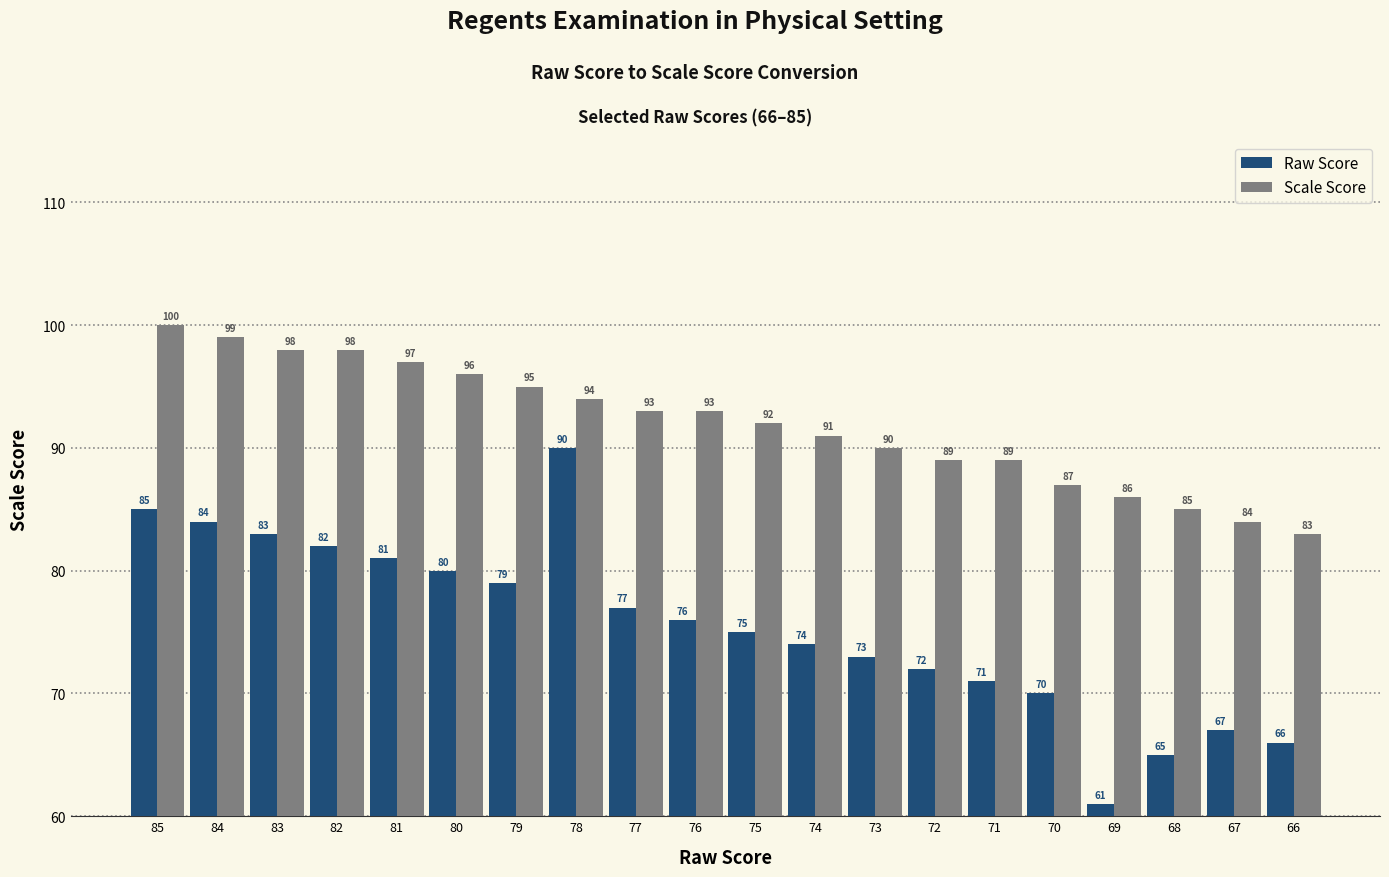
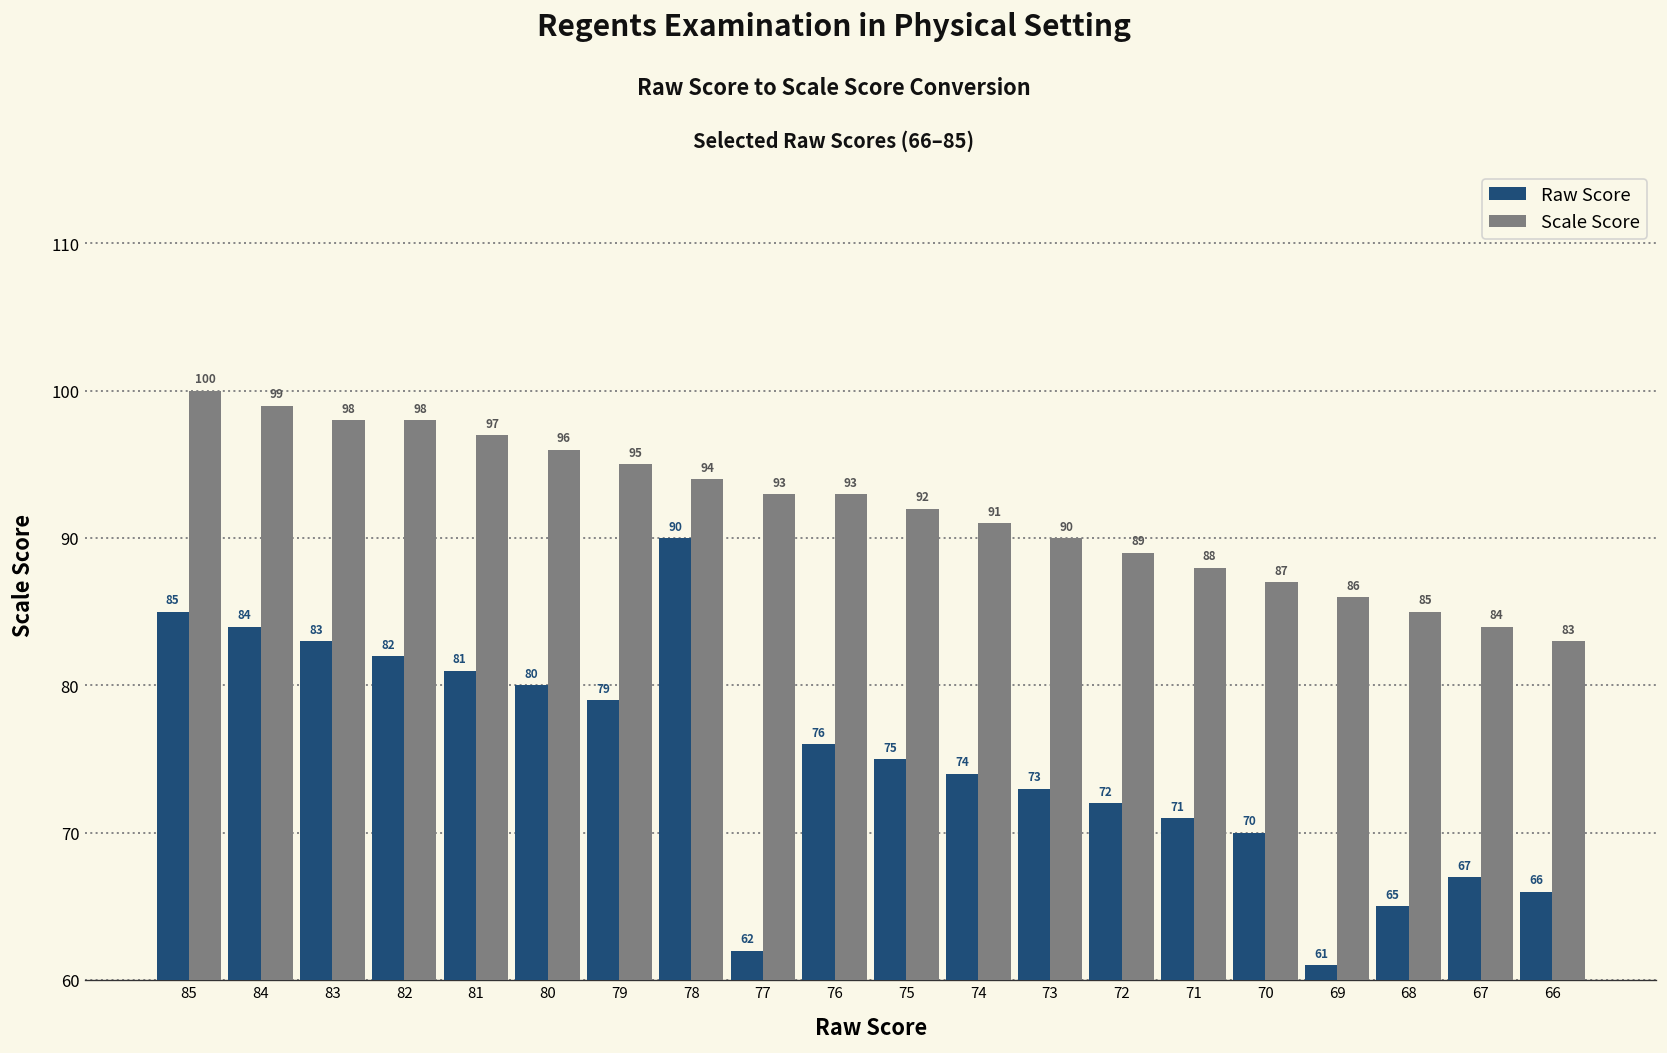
Raw Score, 77: 77 -> 62
Scale Score, 71: 89 -> 88
